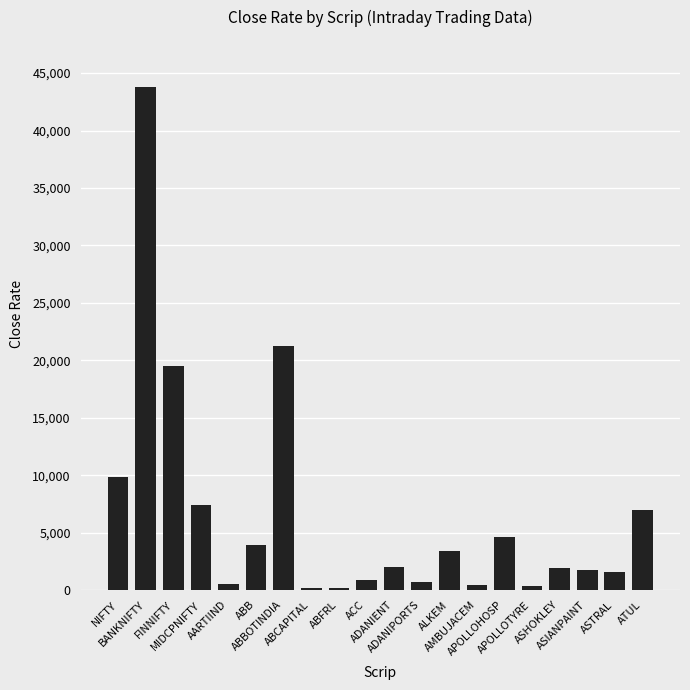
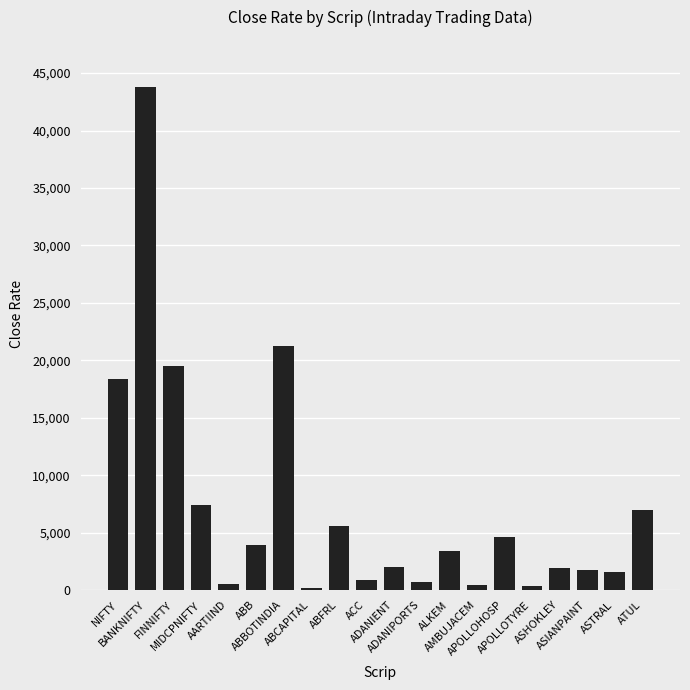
NIFTY: 9,800 -> 18,300
ABFRL: 200 -> 5,600
